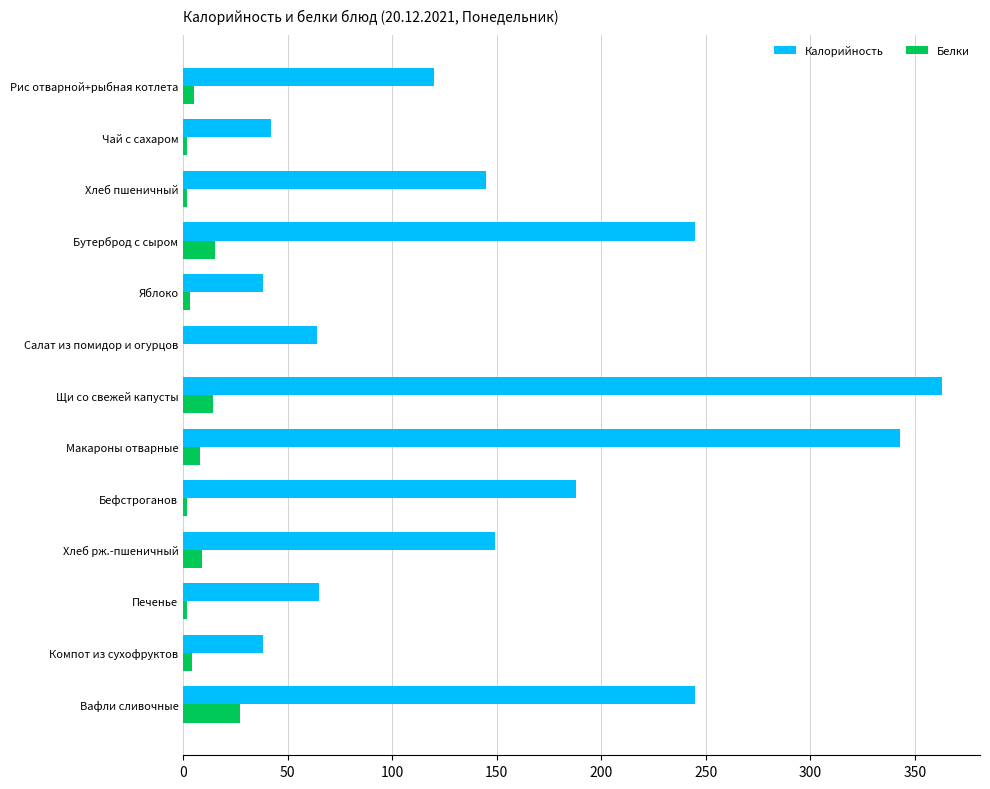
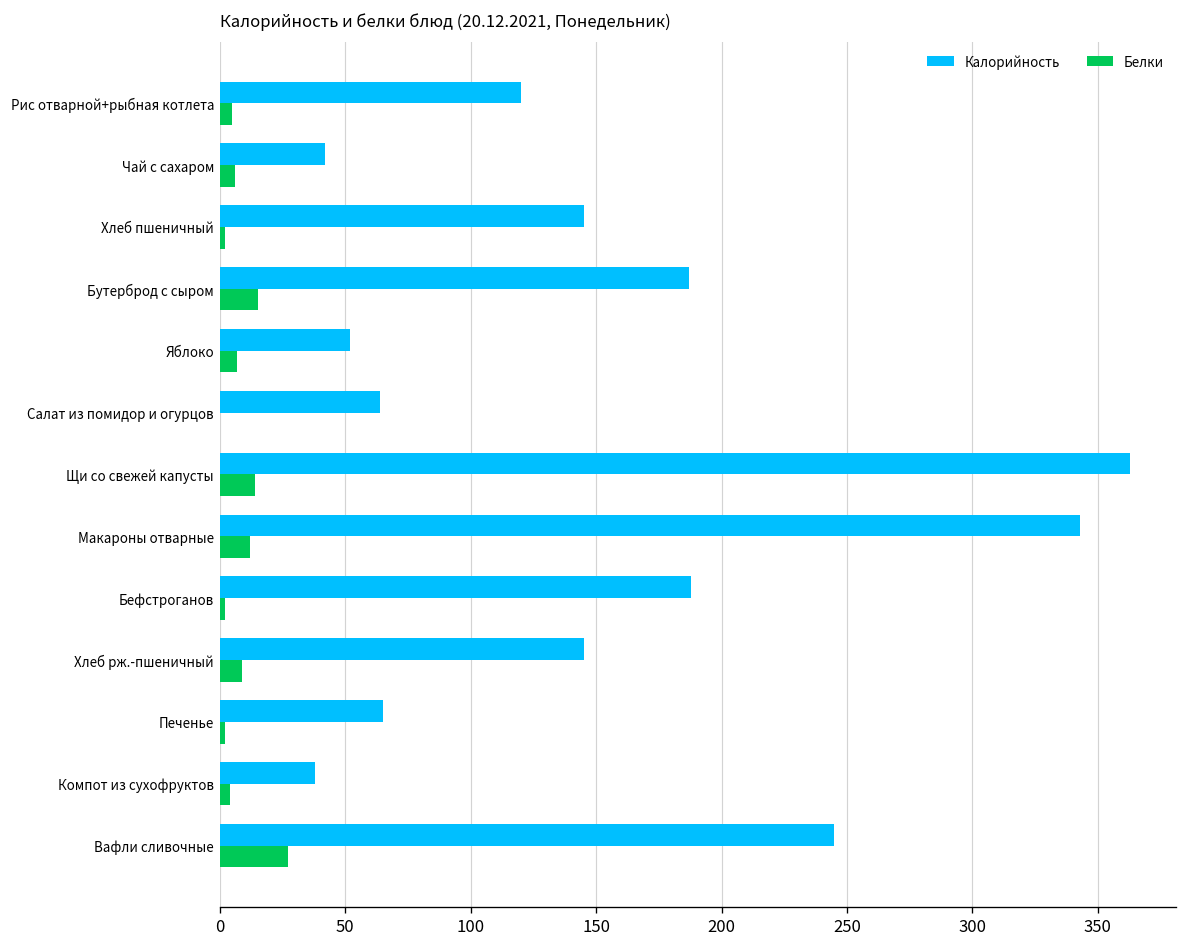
Белки, Чай с сахаром: 2 -> 6
Калорийность, Бутерброд с сыром: 245 -> 187
Калорийность, Яблоко: 38 -> 52
Белки, Яблоко: 3 -> 7
Белки, Макароны отварные: 8 -> 12
Калорийность, Хлеб рж.-пшеничный: 149 -> 145
